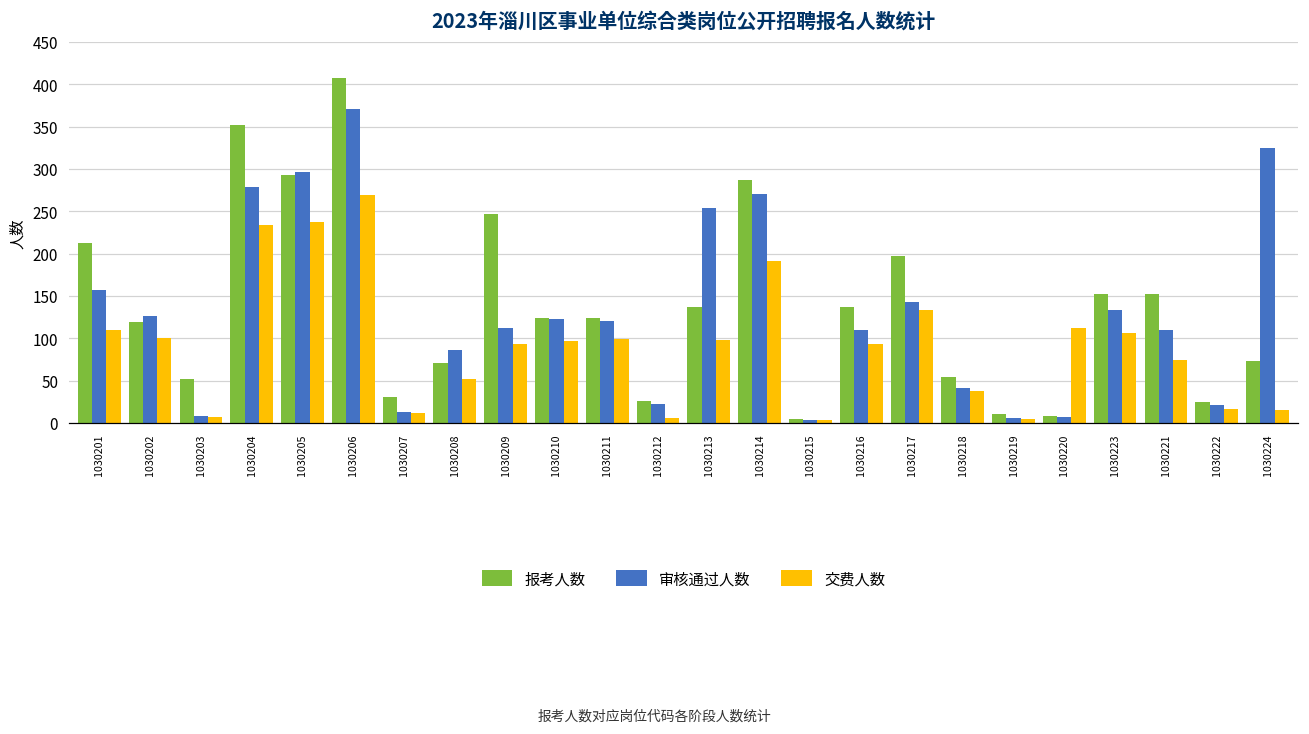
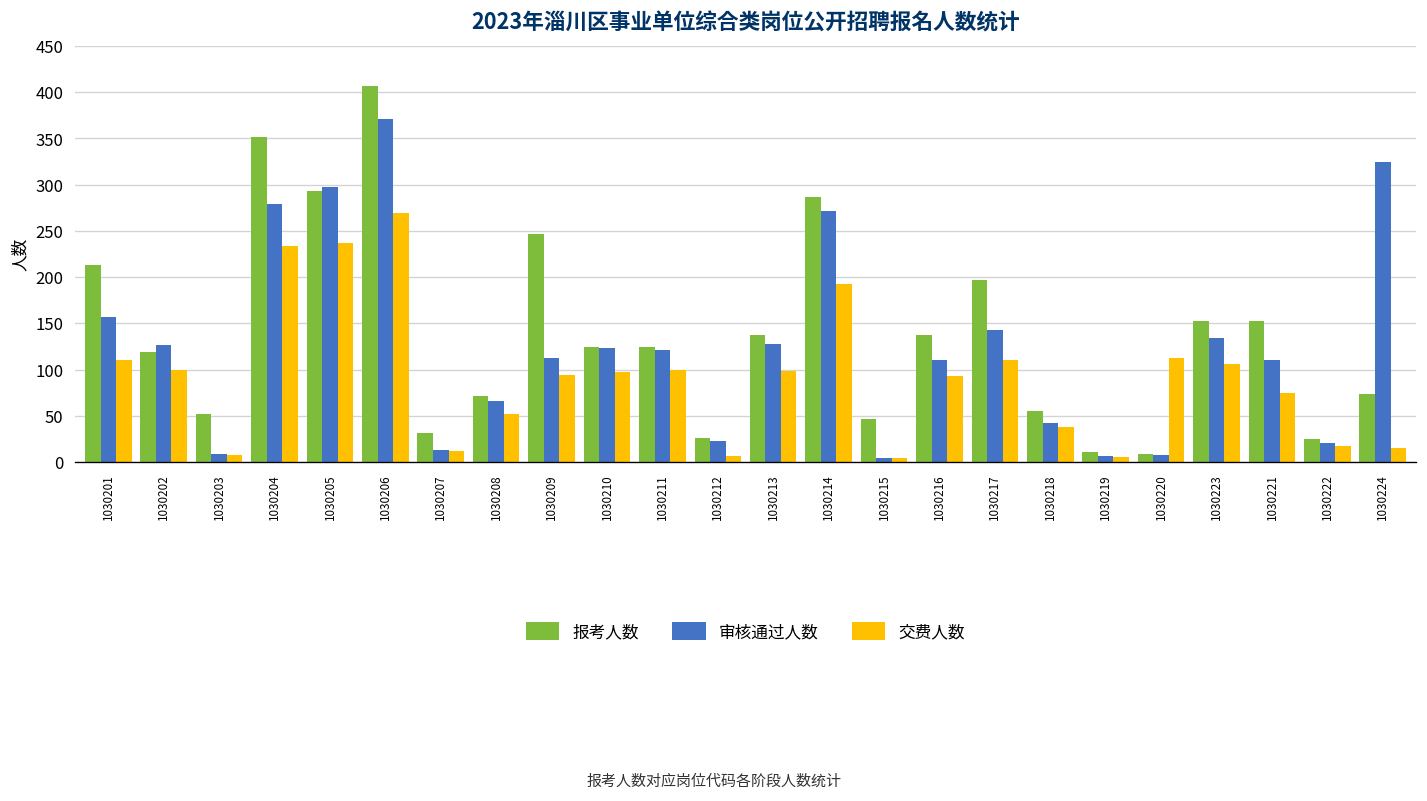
审核通过人数, 1030208: 90 -> 70
审核通过人数, 1030213: 250 -> 130
报考人数, 1030215: 10 -> 50
交费人数, 1030217: 130 -> 110
